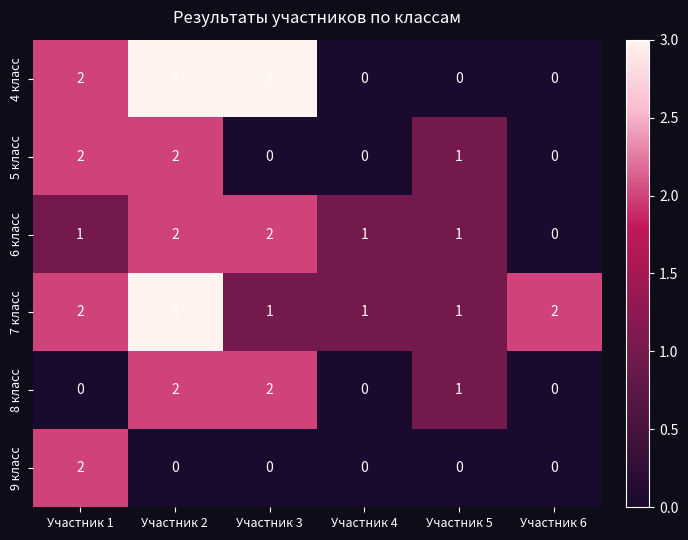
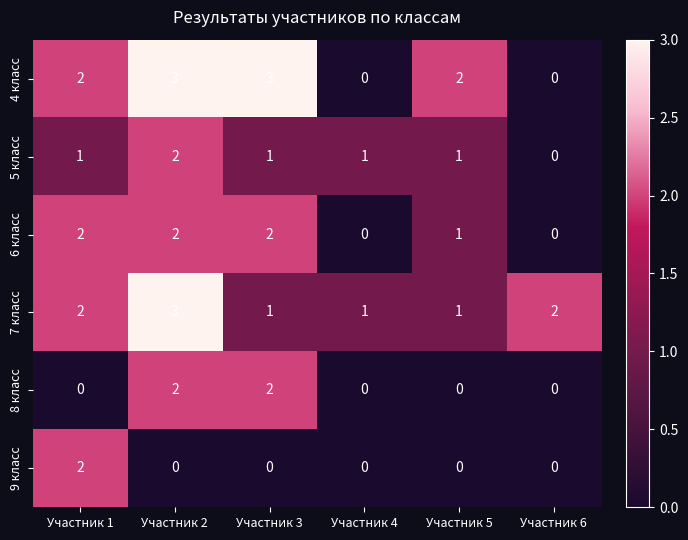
4 класс, Участник 5: 0 -> 2
5 класс, Участник 1: 2 -> 1
5 класс, Участник 3: 0 -> 1
5 класс, Участник 4: 0 -> 1
6 класс, Участник 1: 1 -> 2
6 класс, Участник 4: 1 -> 0
8 класс, Участник 5: 1 -> 0
